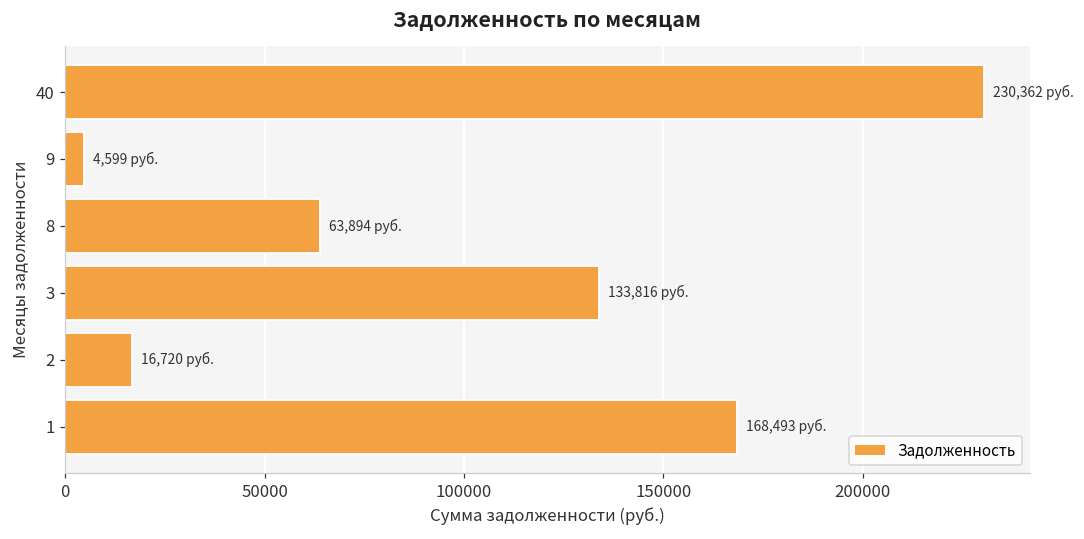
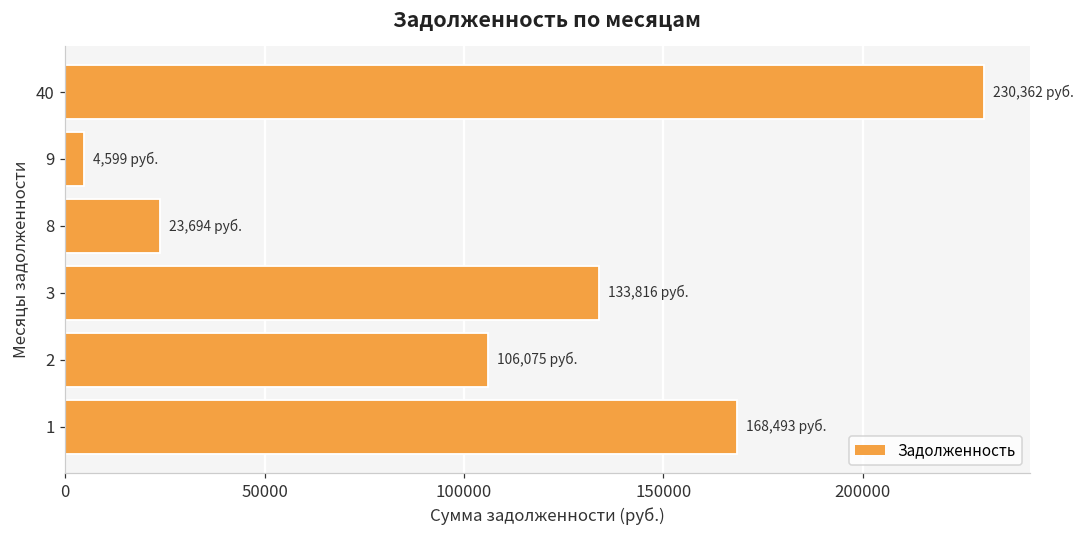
8: 63,894 -> 23,694
2: 16,720 -> 106,075
